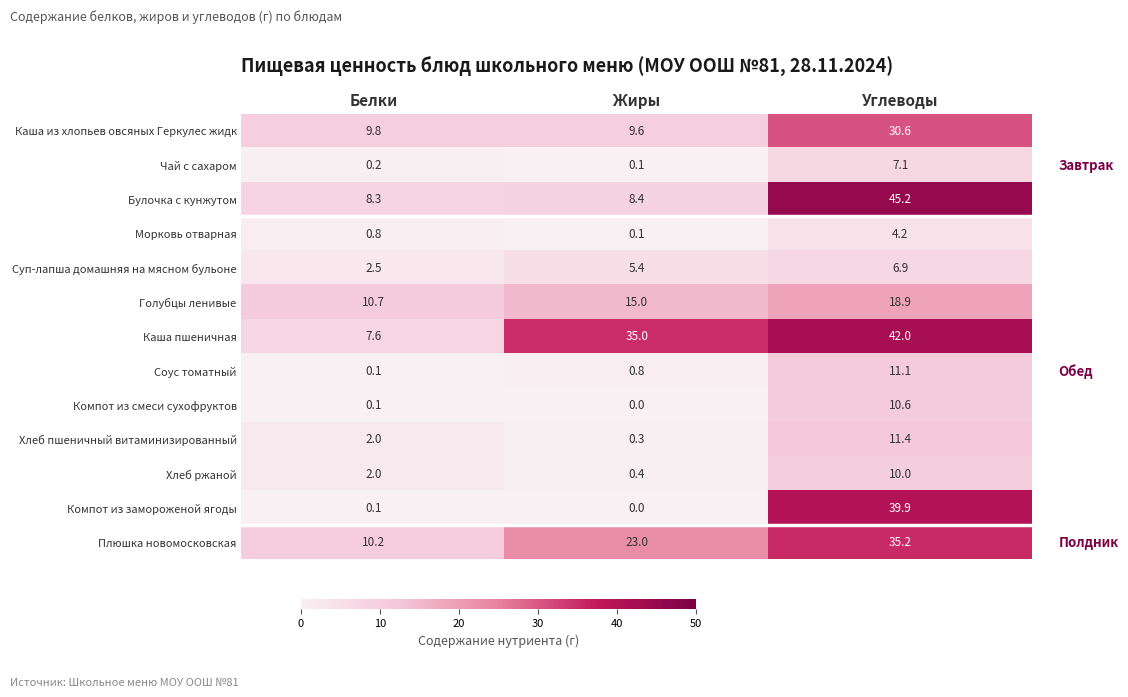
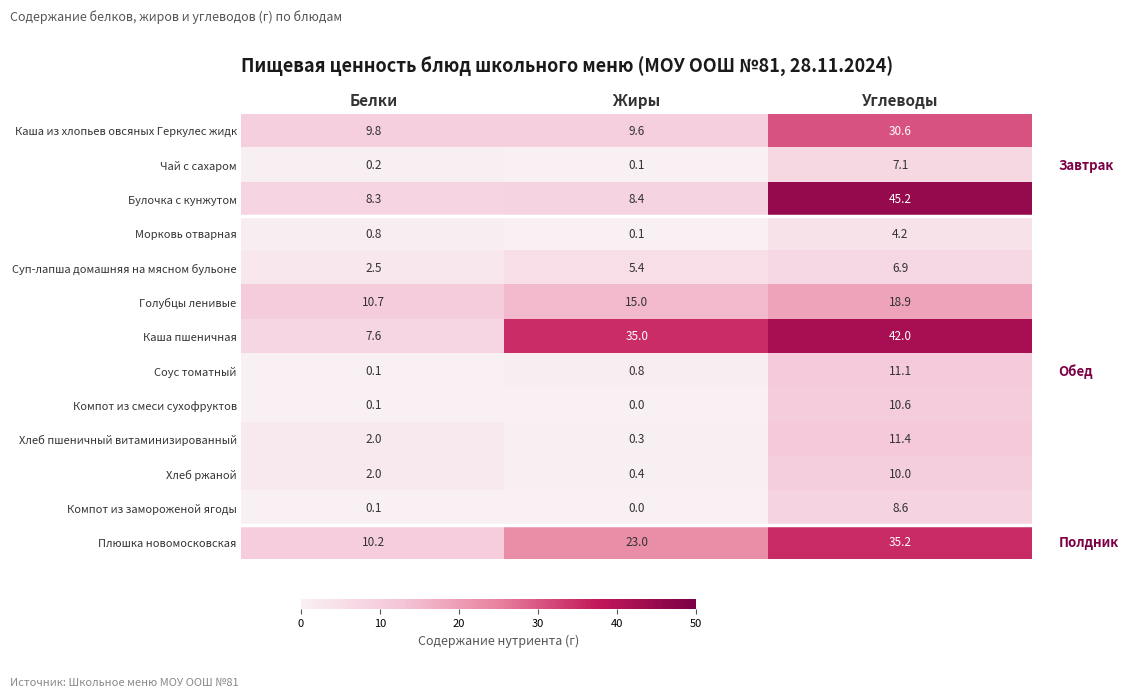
Компот из замороженой ягоды, Углеводы: 39.9 -> 8.6
